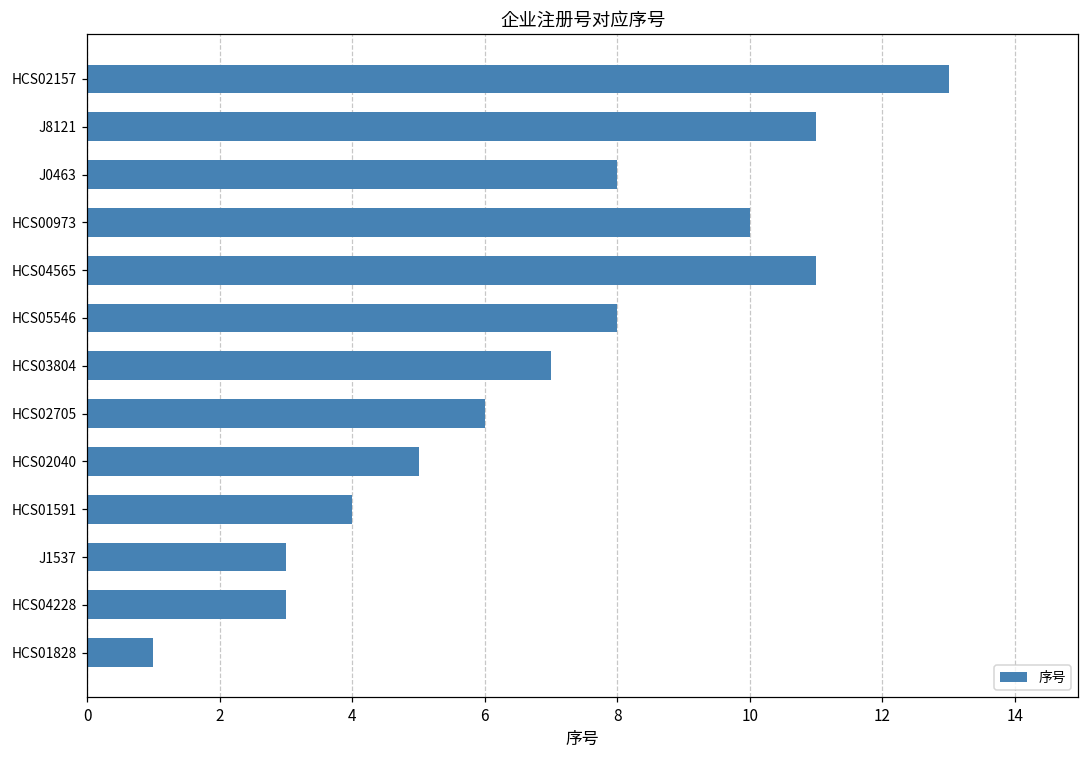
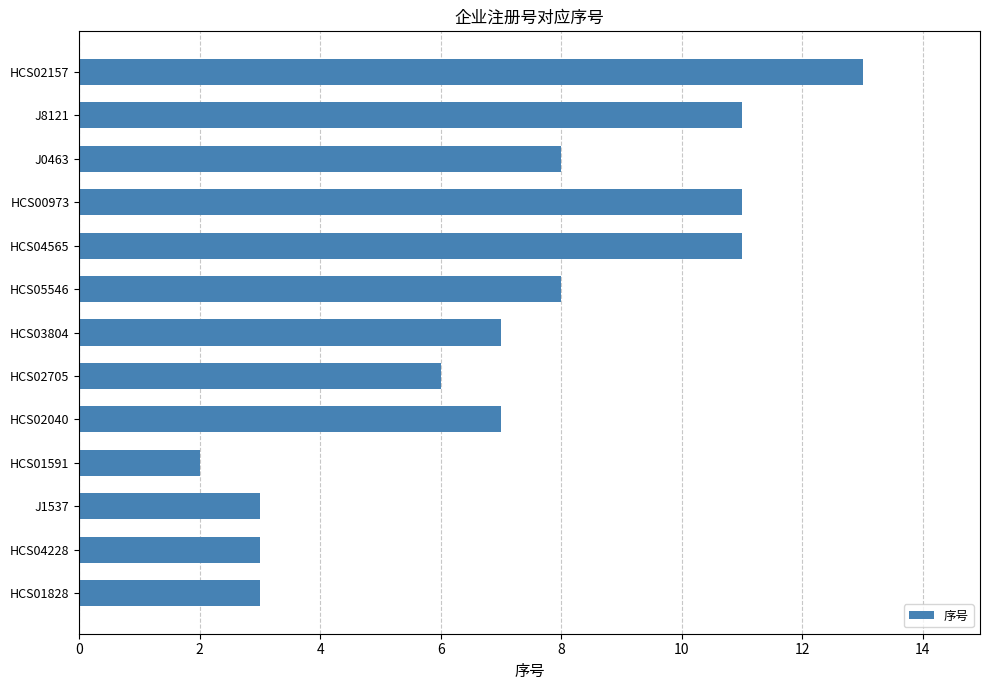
HCS00973: 10 -> 11
HCS02040: 5 -> 7
HCS01591: 4 -> 2
HCS01828: 1 -> 3
